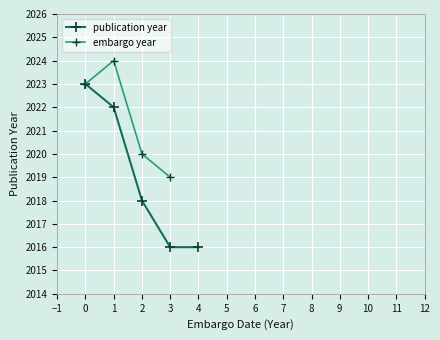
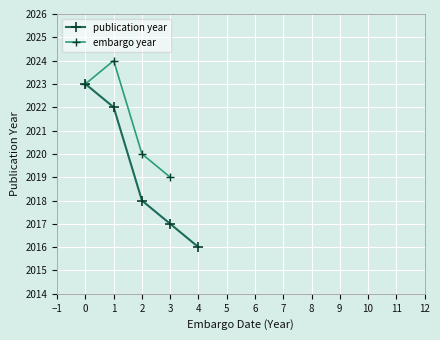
publication year, 3: 2016 -> 2017
